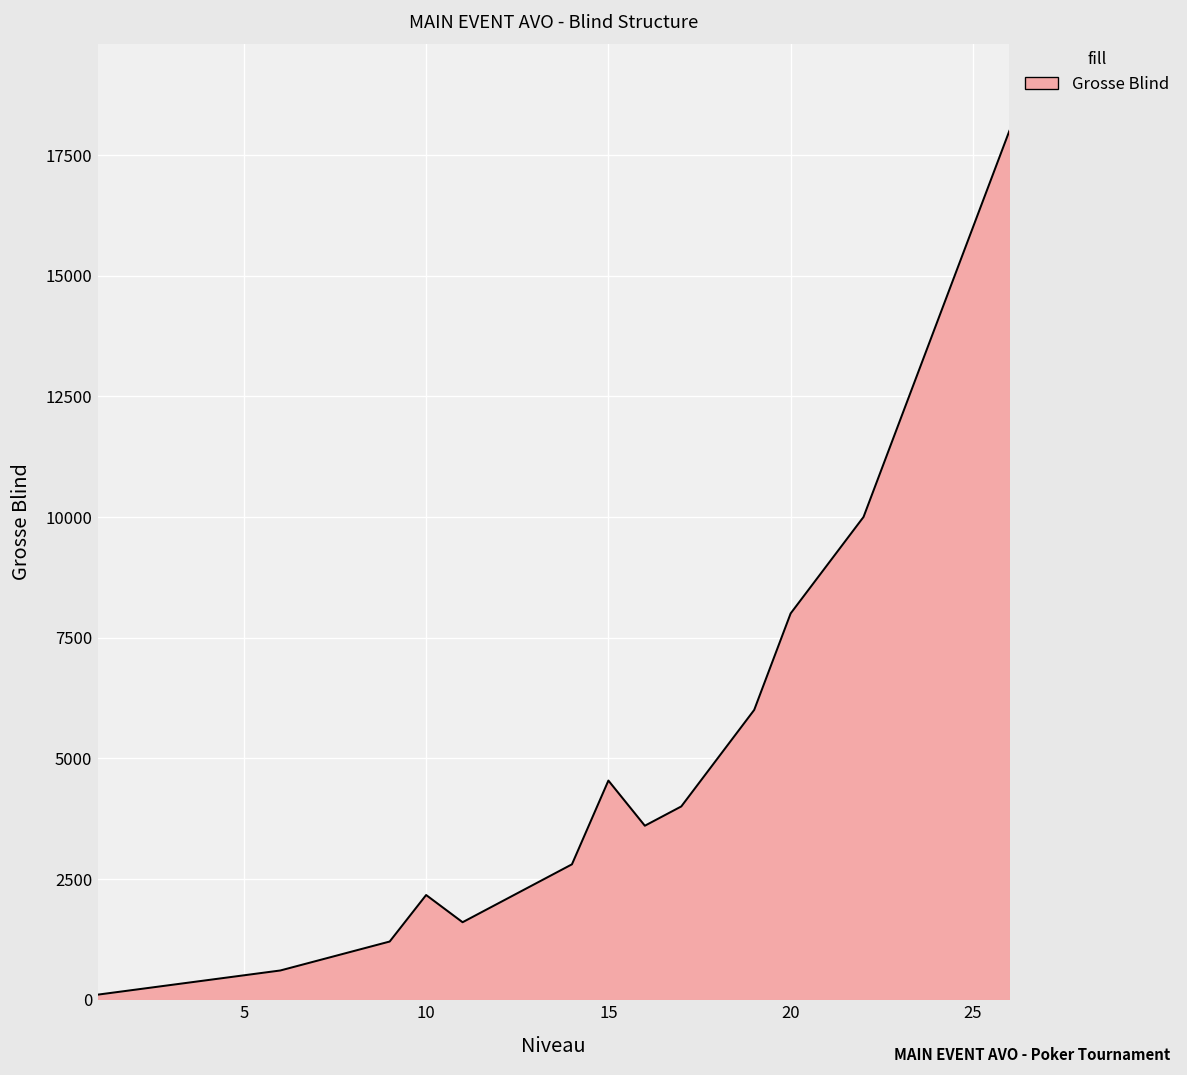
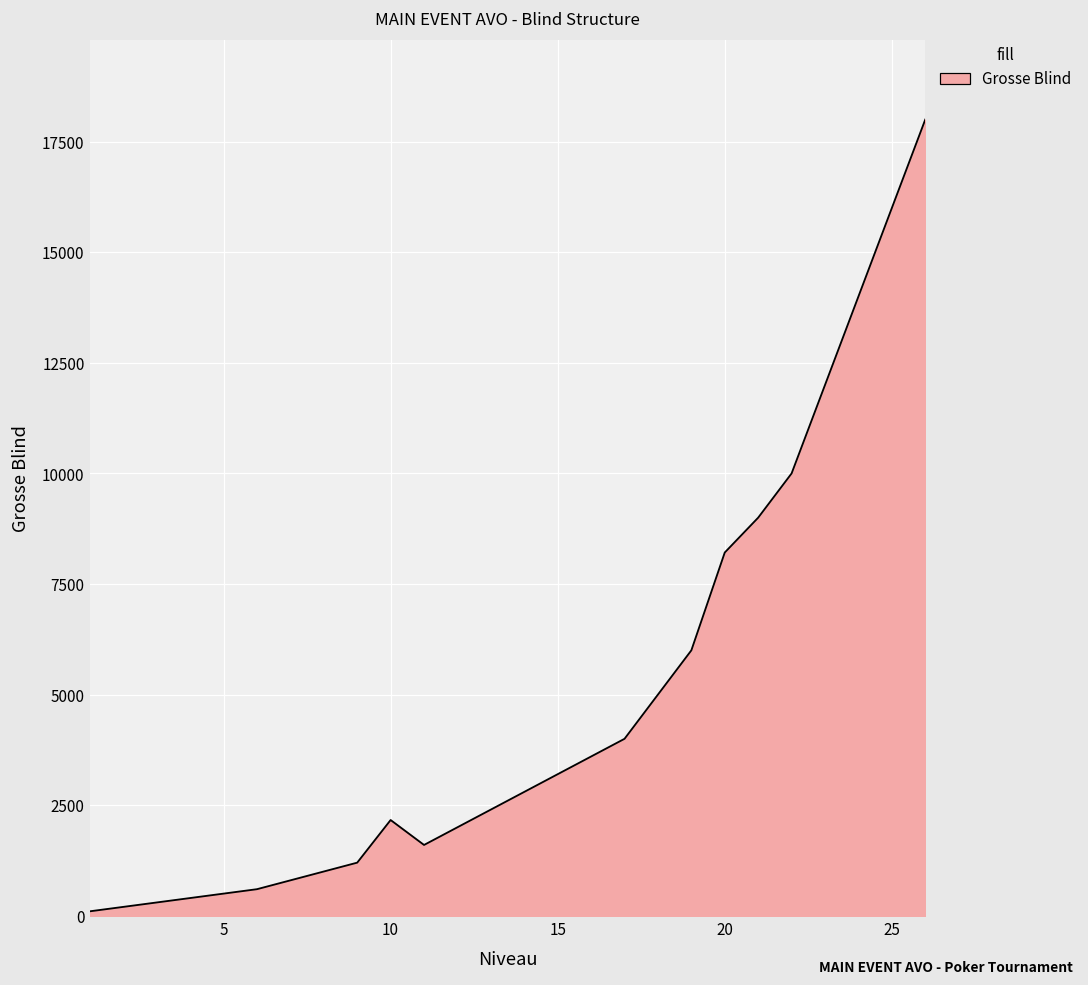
15: 4500 -> 3200
20: 8000 -> 8200
